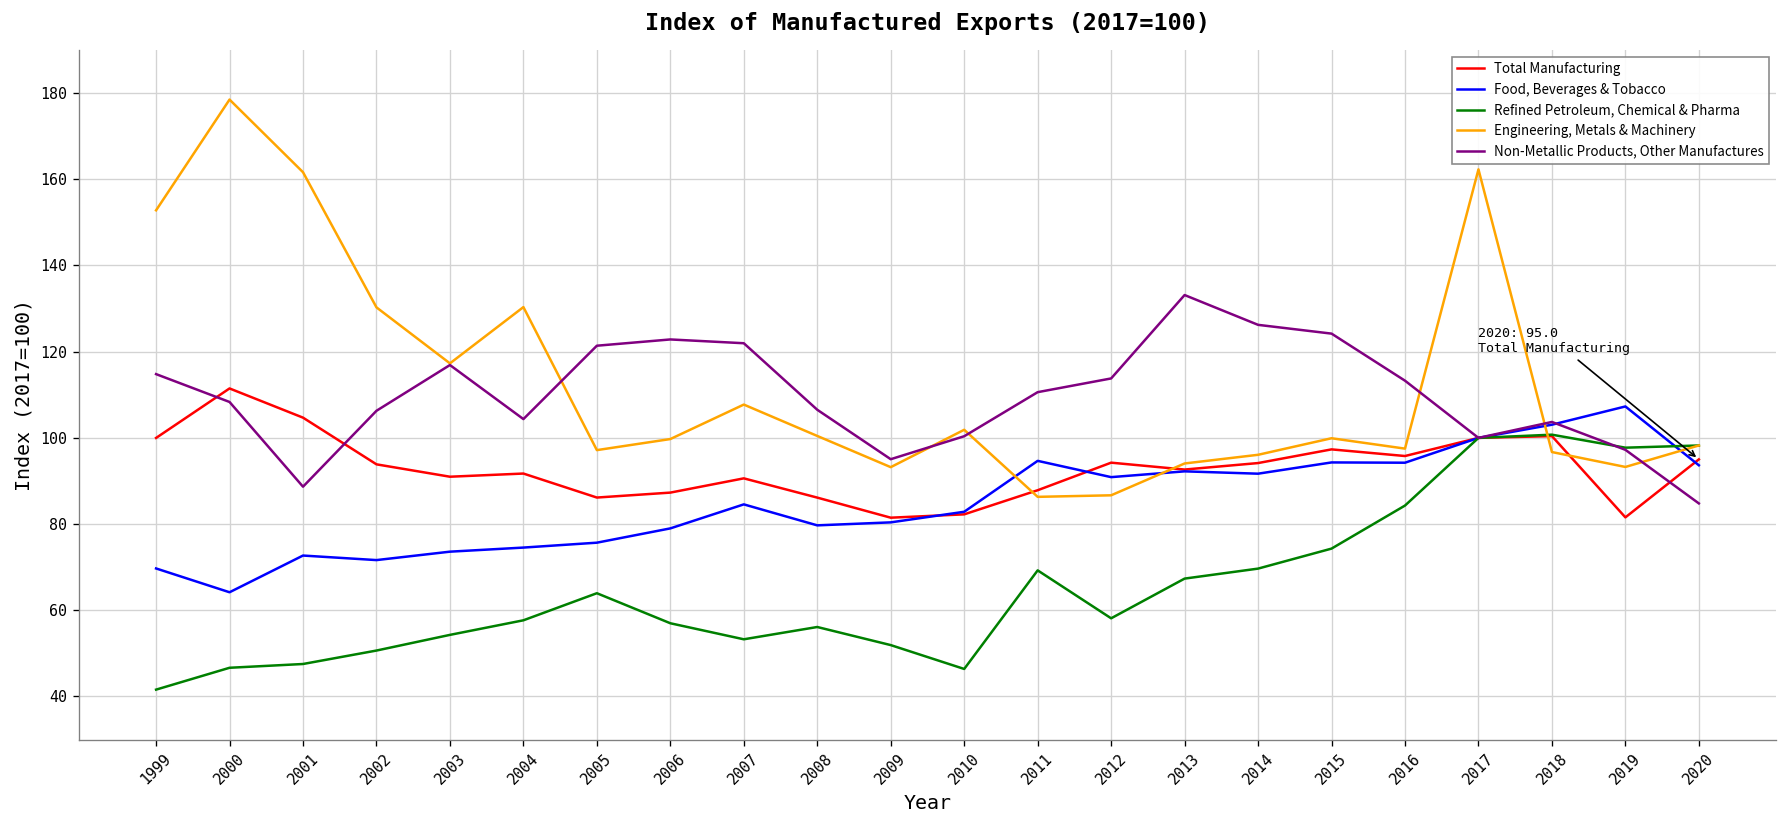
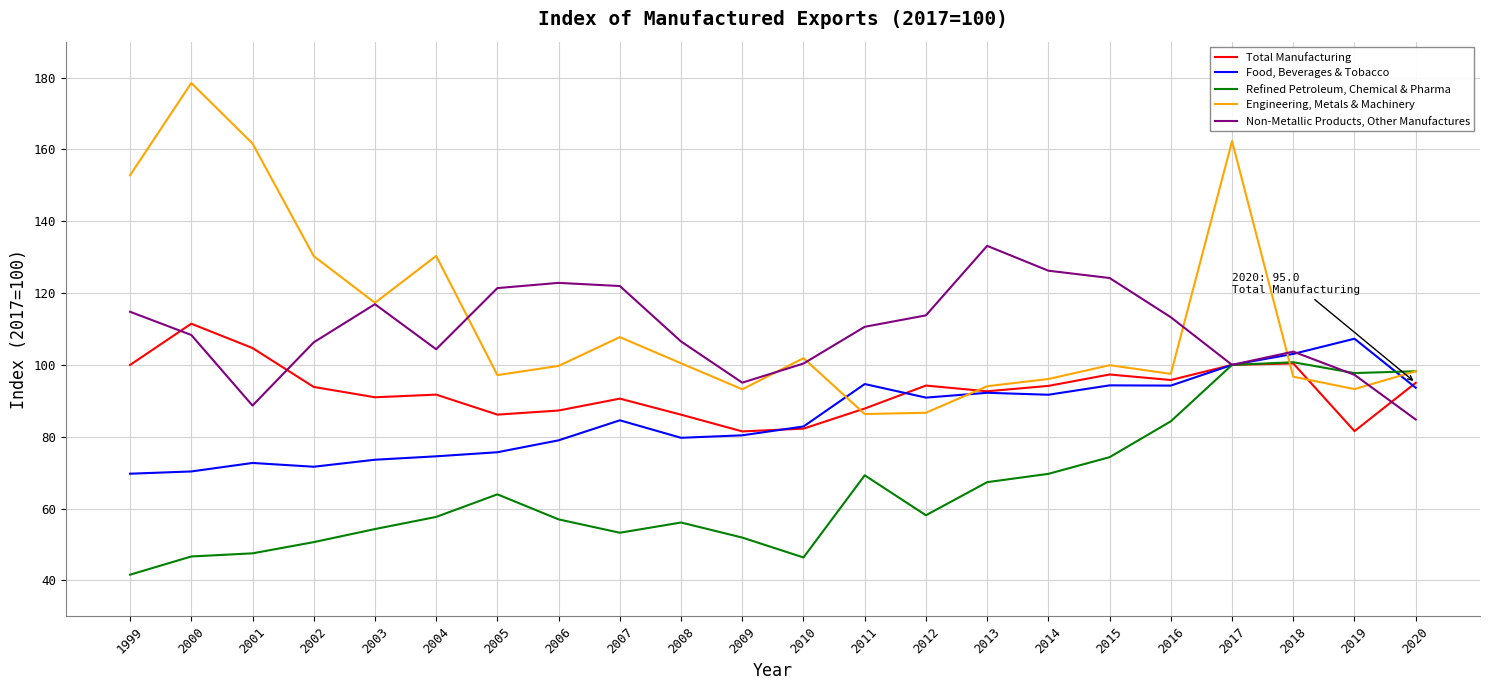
Food, Beverages & Tobacco, 2000: 64 -> 70
